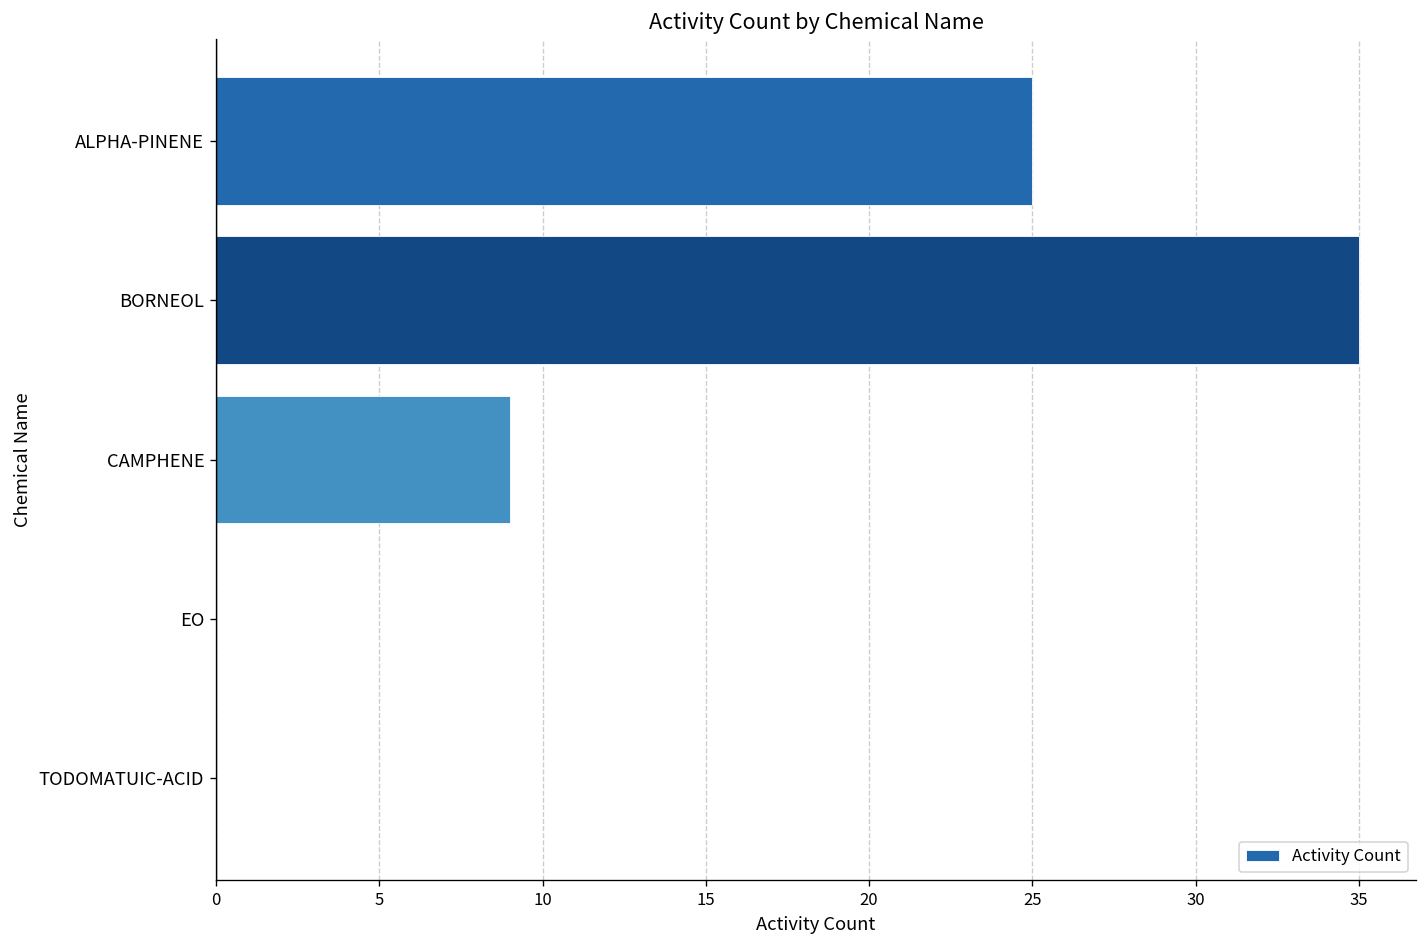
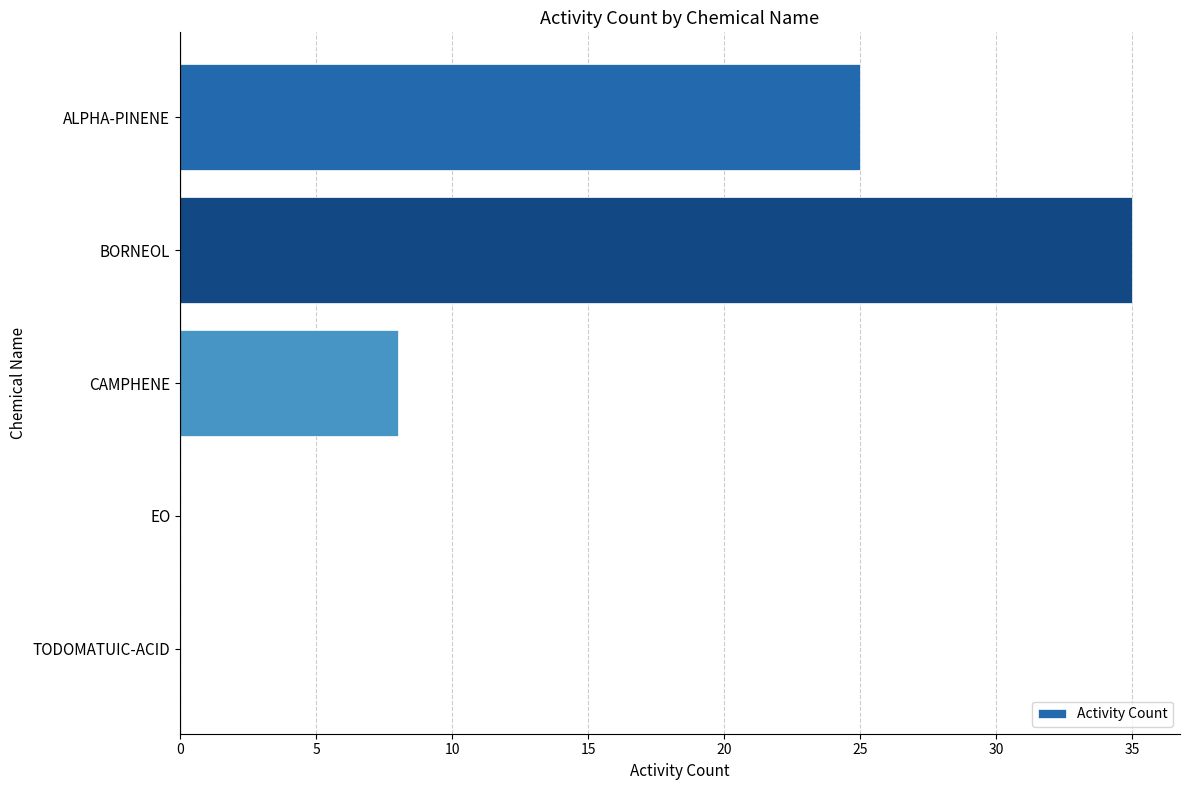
CAMPHENE: 9 -> 8
